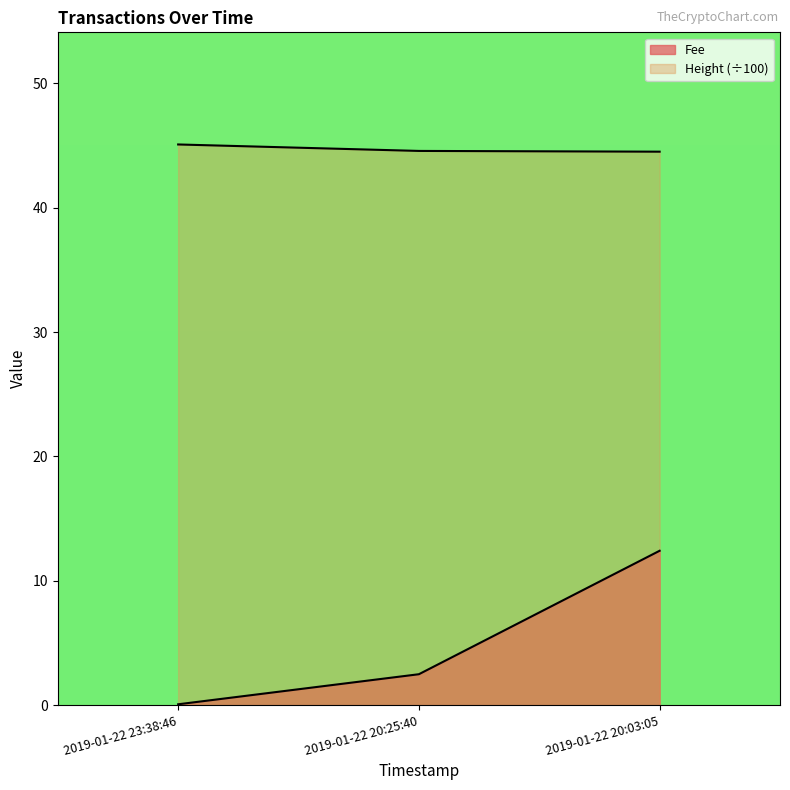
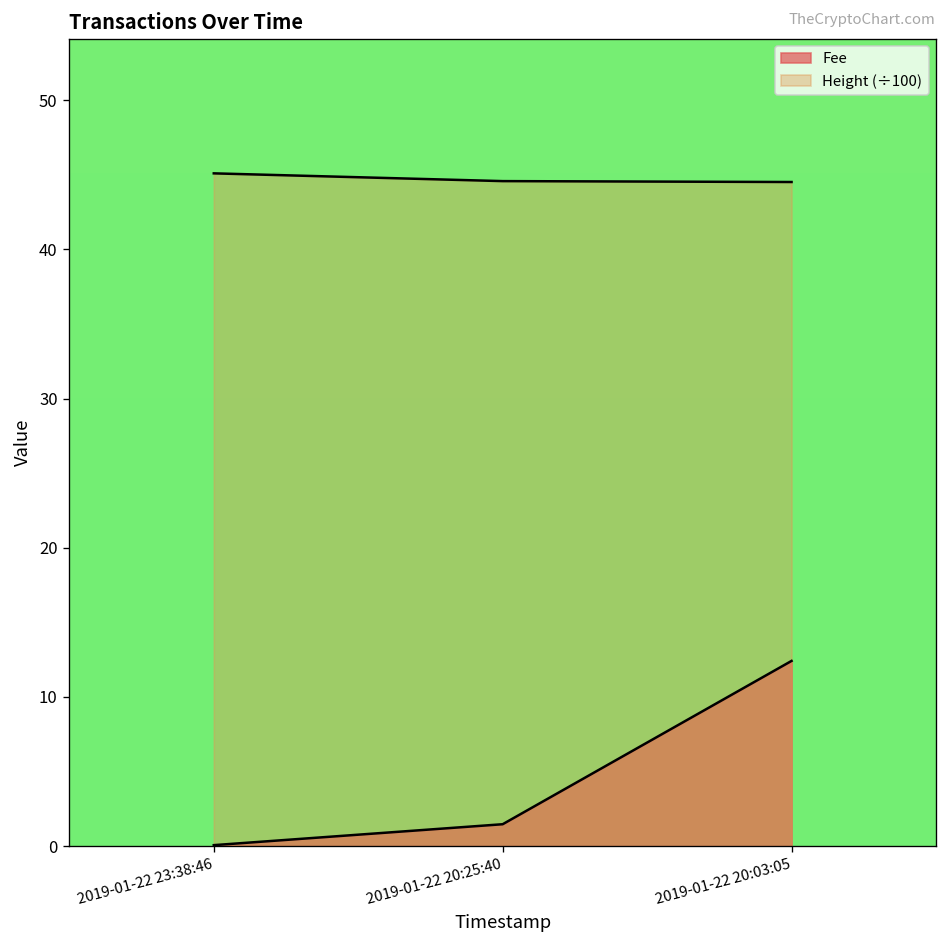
Fee, 2019-01-22 20:25:40: 2.5 -> 1.5
